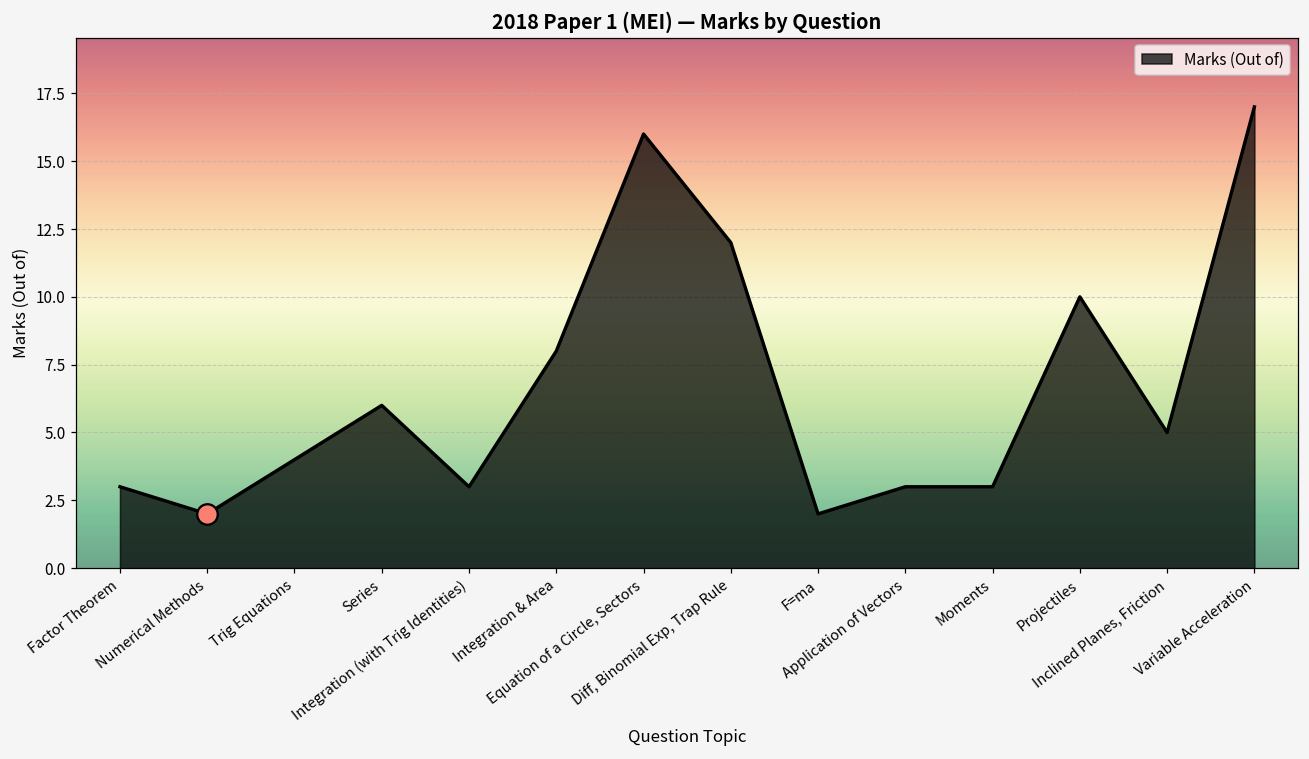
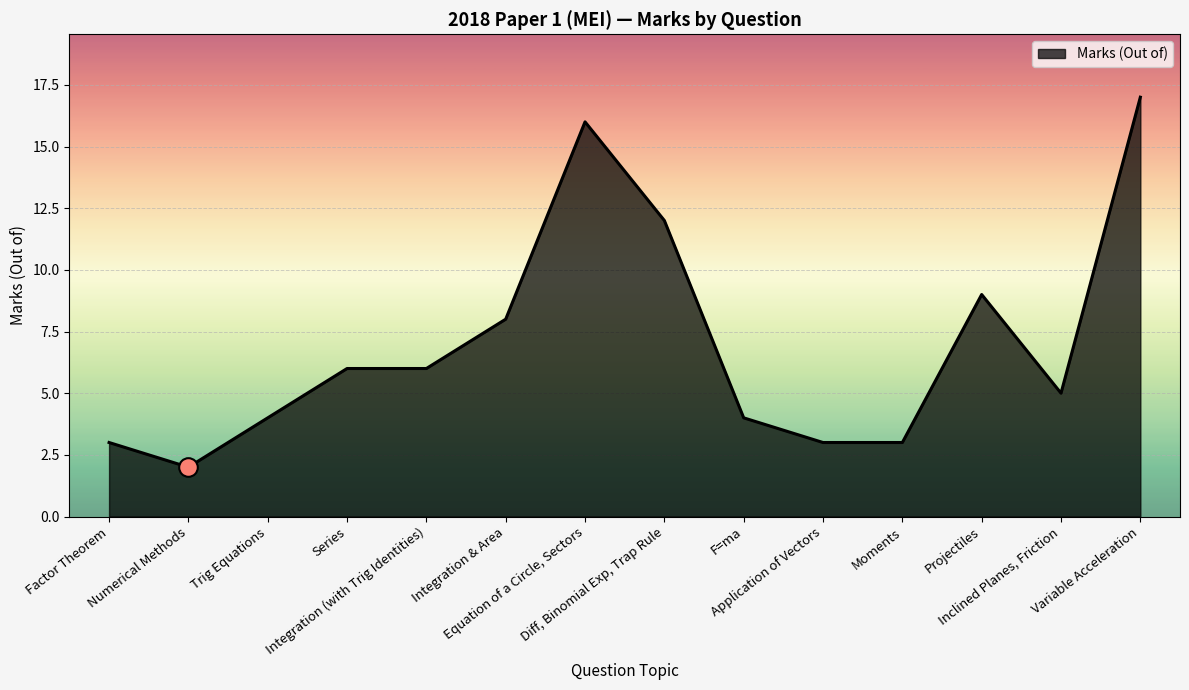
Marks (Out of), Integration (with Trig Identities): 3 -> 6
Marks (Out of), F=ma: 2 -> 4
Marks (Out of), Projectiles: 10 -> 9
